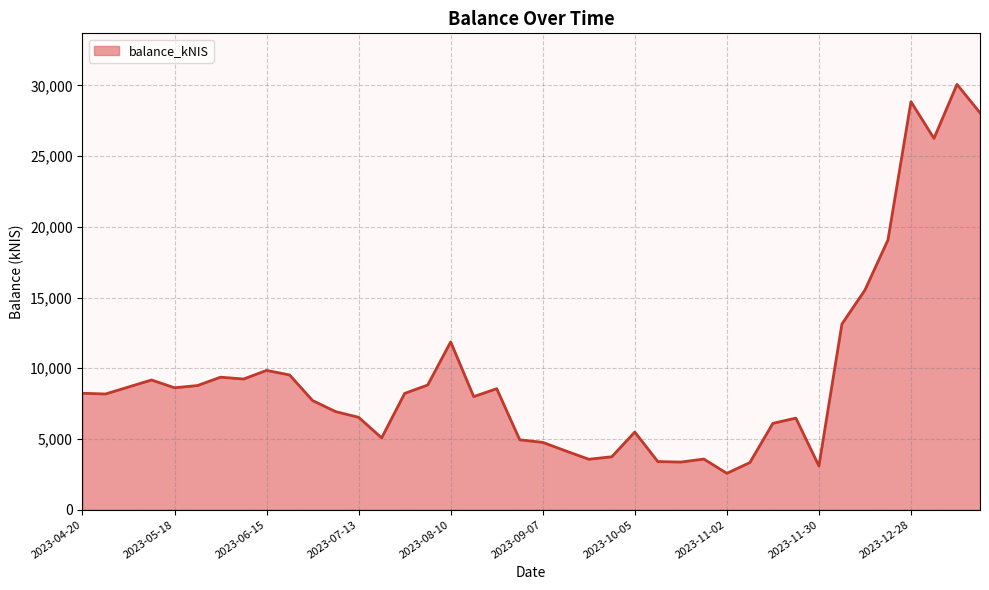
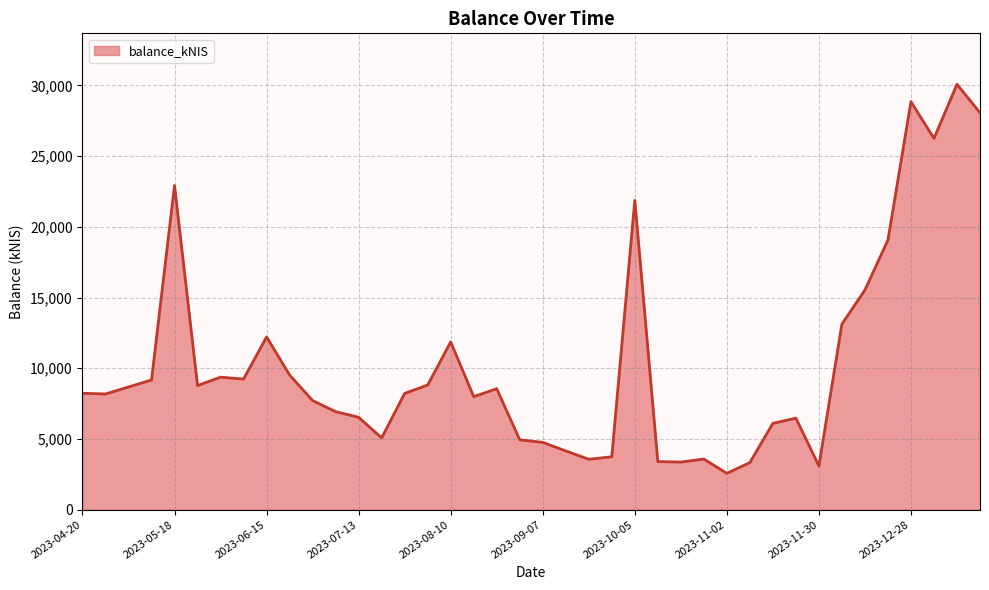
2023-05-18: 8,600 -> 22,900
2023-06-15: 9,900 -> 12,200
2023-10-05: 5,500 -> 21,900
